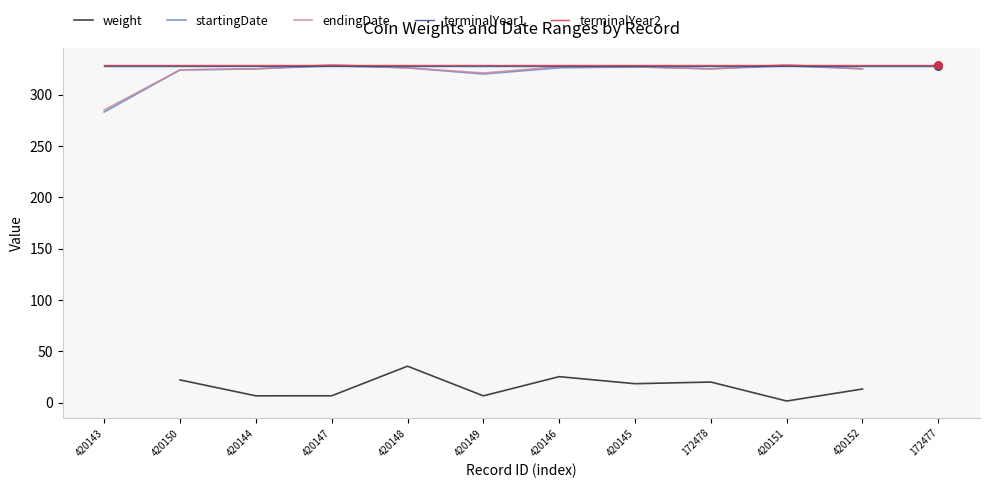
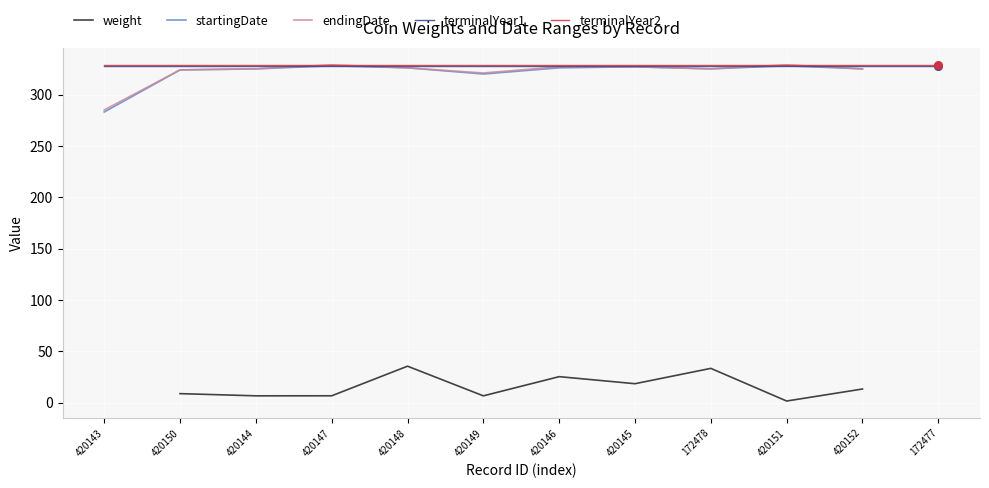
weight, 420150: 22 -> 9
weight, 172478: 20 -> 33
